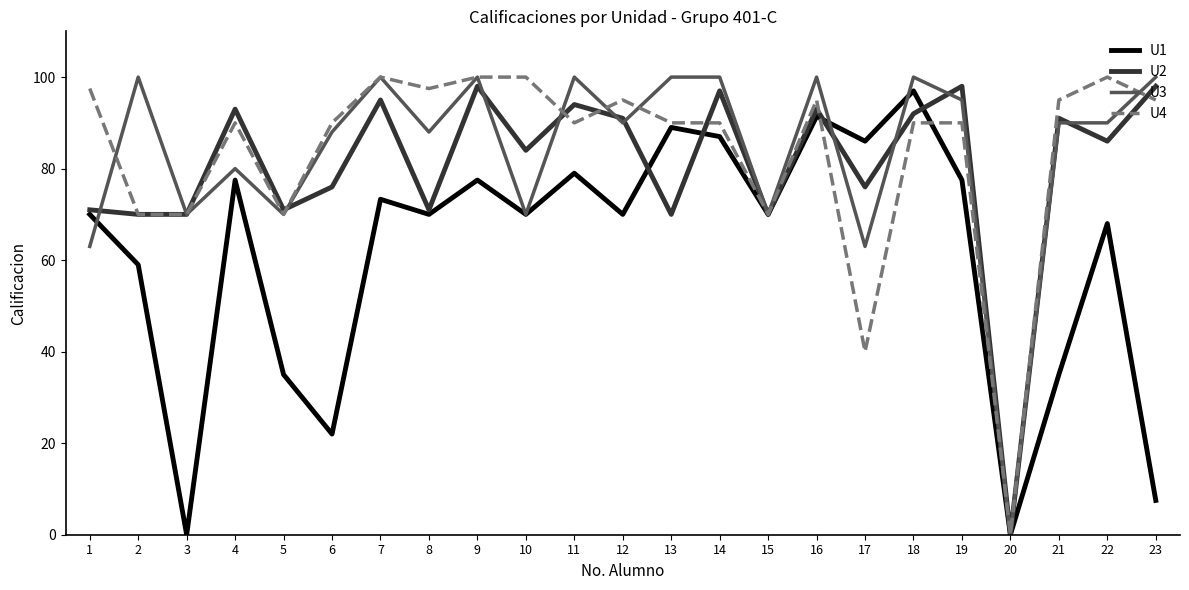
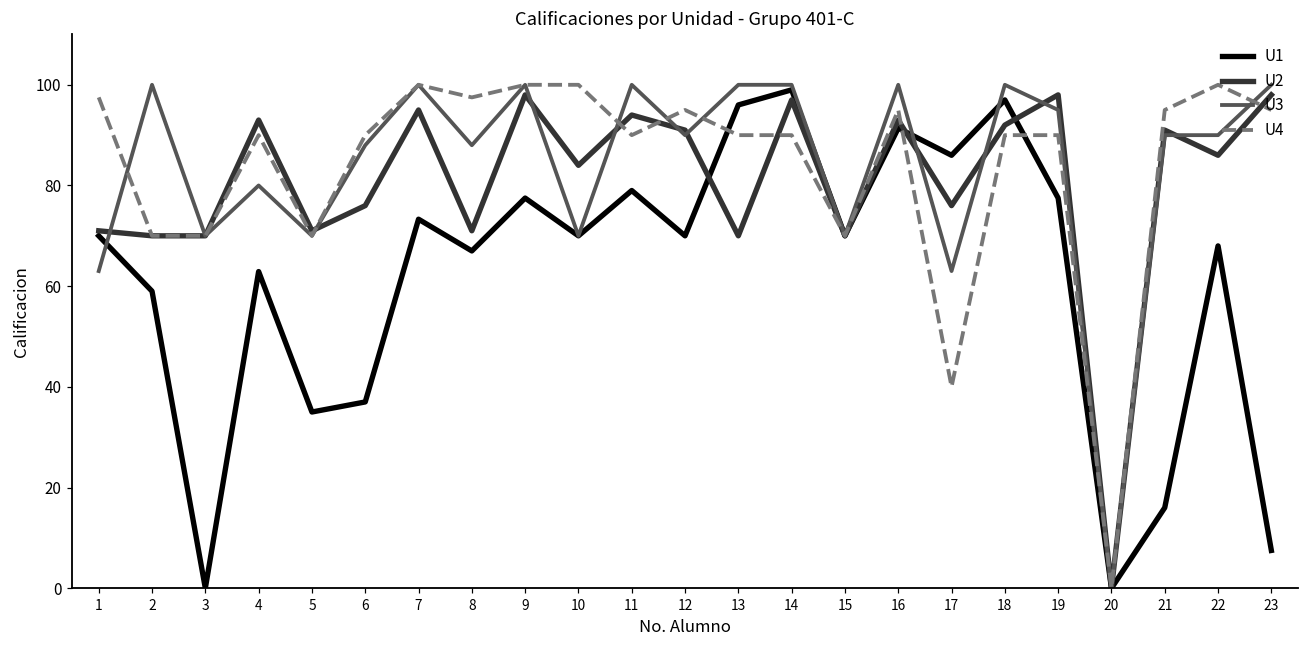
U1, 4: 78 -> 63
U1, 6: 22 -> 37
U1, 8: 70 -> 67
U1, 13: 89 -> 96
U1, 14: 87 -> 99
U1, 21: 35 -> 16
